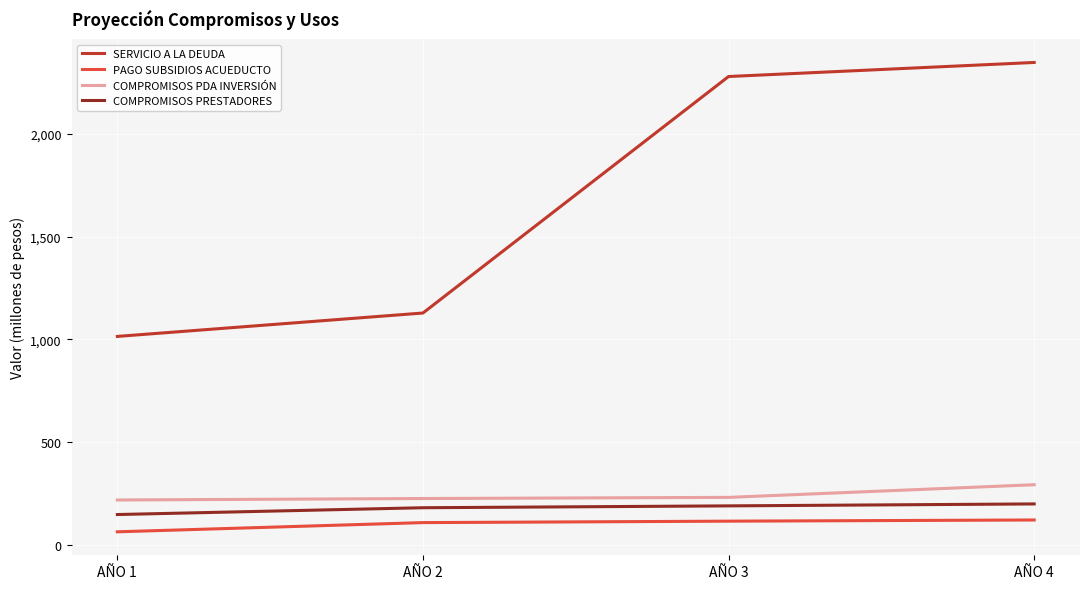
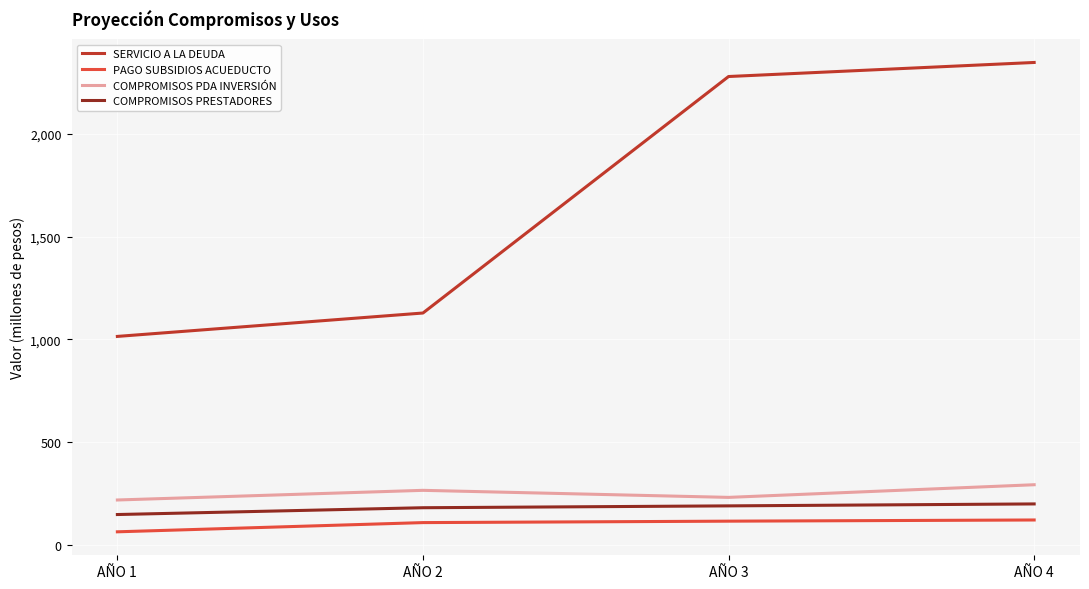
COMPROMISOS PDA INVERSIÓN, AÑO 2: 230 -> 270
